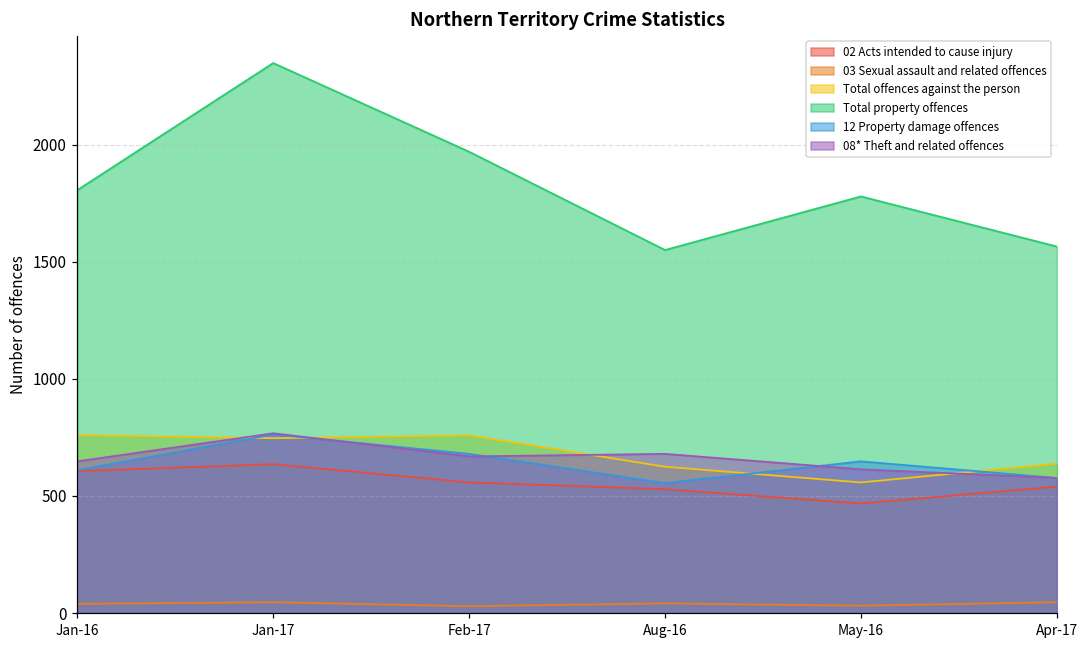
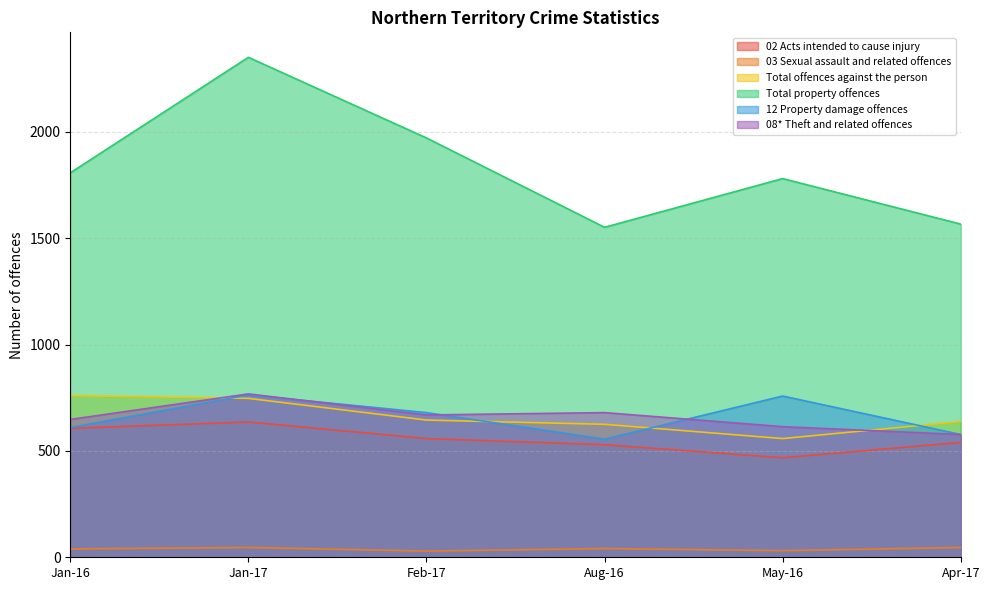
Total offences against the person, Feb-17: 760 -> 650
12 Property damage offences, May-16: 650 -> 760
